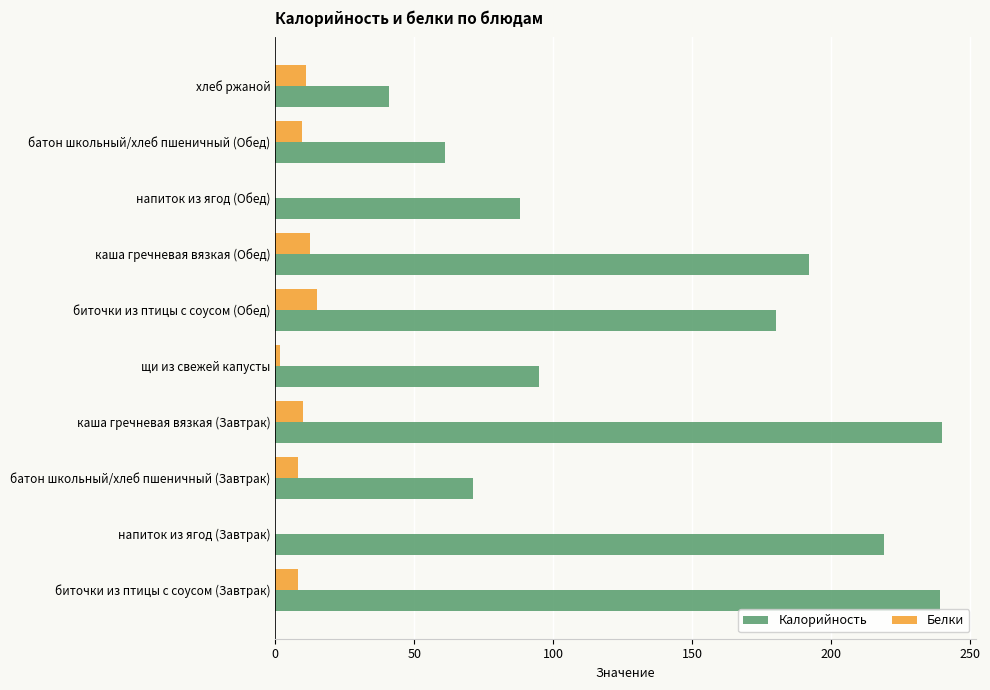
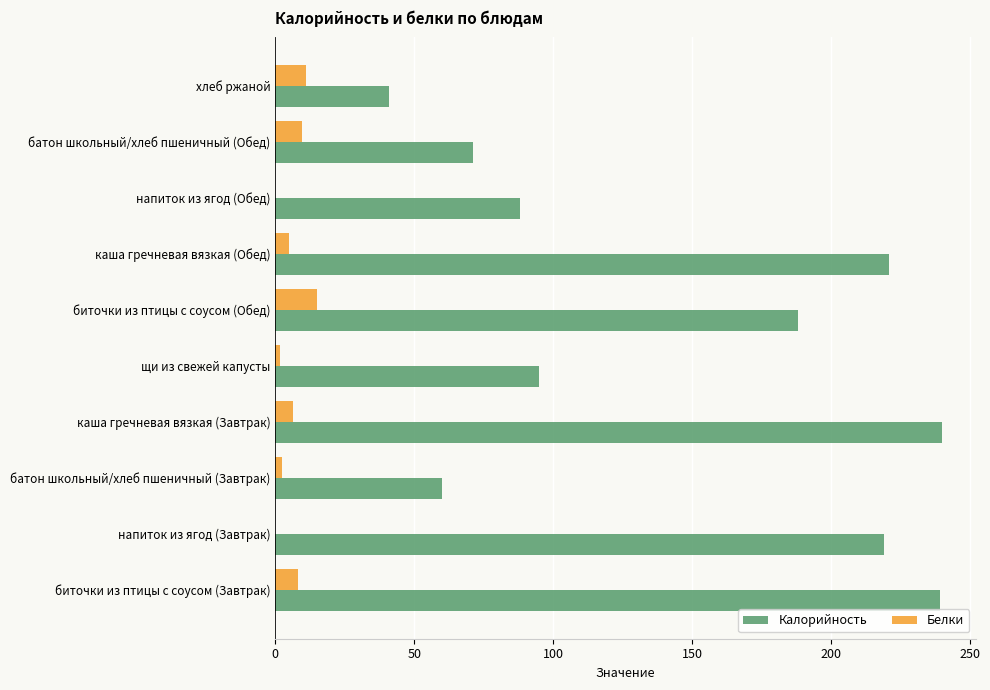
Калорийность, батон школьный/хлеб пшеничный (Обед): 61 -> 71
Белки, каша гречневая вязкая (Обед): 13 -> 5
Калорийность, каша гречневая вязкая (Обед): 192 -> 221
Калорийность, биточки из птицы с соусом (Обед): 180 -> 188
Белки, каша гречневая вязкая (Завтрак): 10 -> 6
Белки, батон школьный/хлеб пшеничный (Завтрак): 8 -> 2
Калорийность, батон школьный/хлеб пшеничный (Завтрак): 71 -> 60
